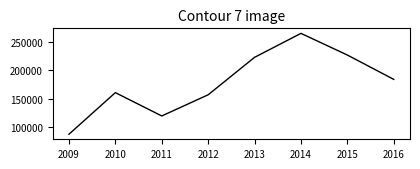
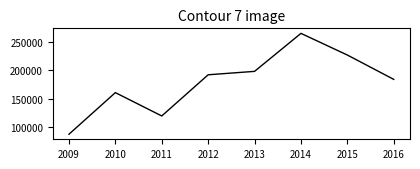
2012: 160000 -> 190000
2013: 220000 -> 200000
